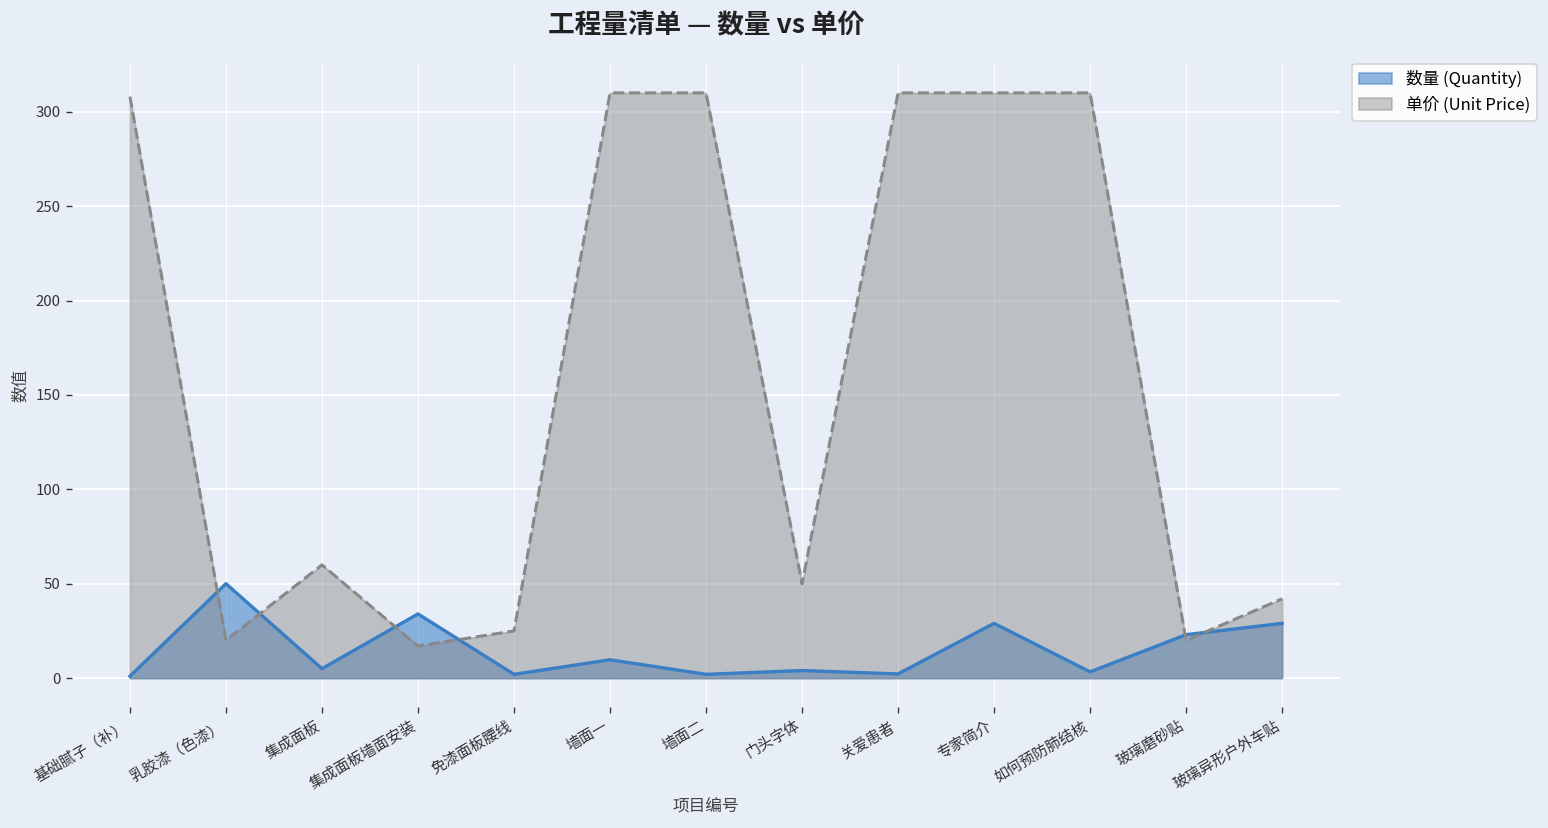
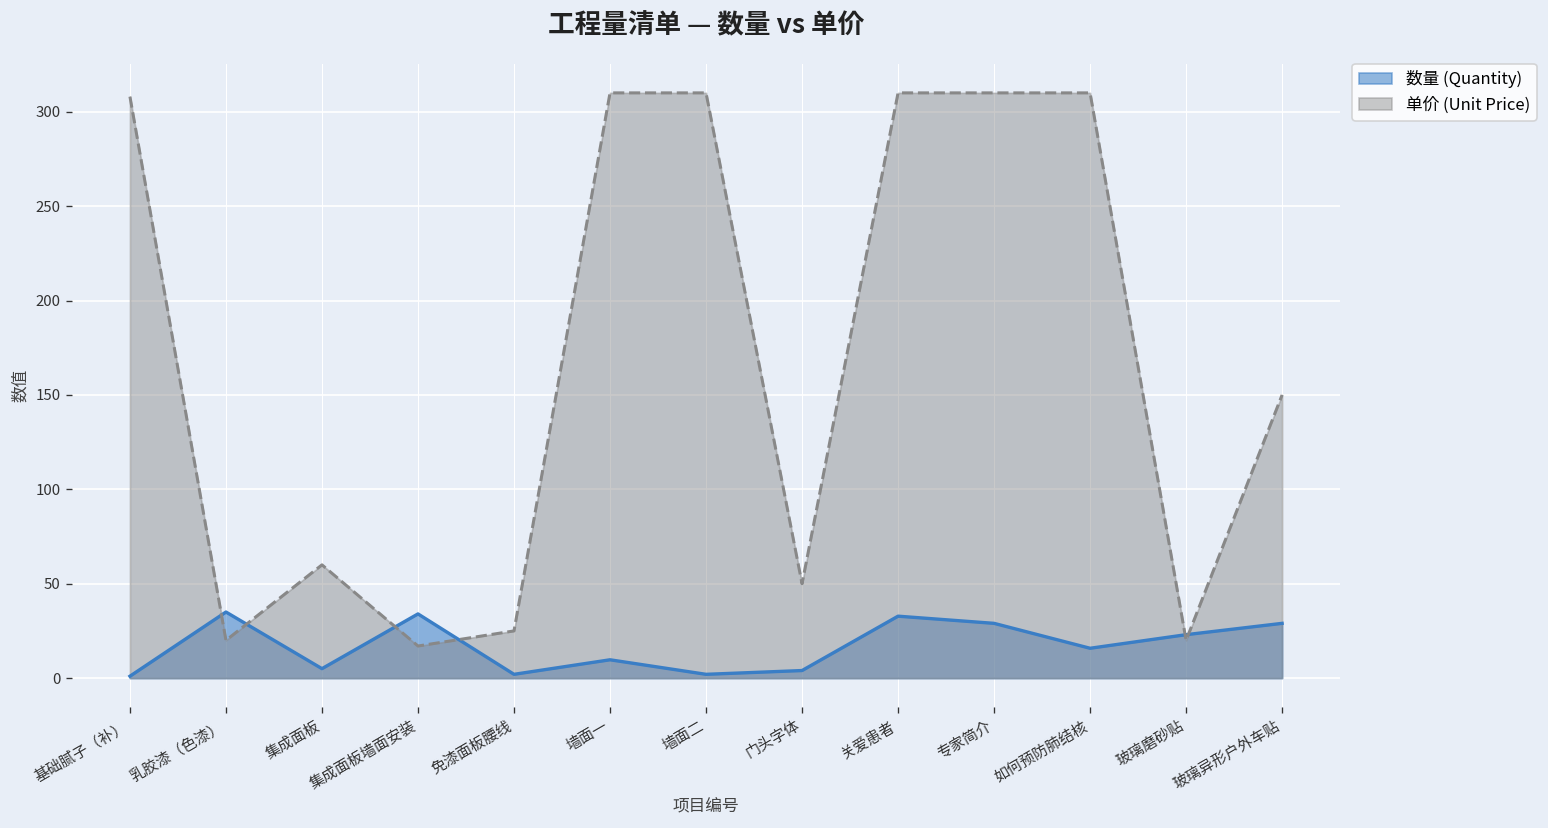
数量 (Quantity), 乳胶漆（色漆）: 50 -> 35
数量 (Quantity), 关爱患者: 2 -> 33
数量 (Quantity), 如何预防肺结核: 3 -> 16
单价 (Unit Price), 玻璃异形户外车贴: 42 -> 150
